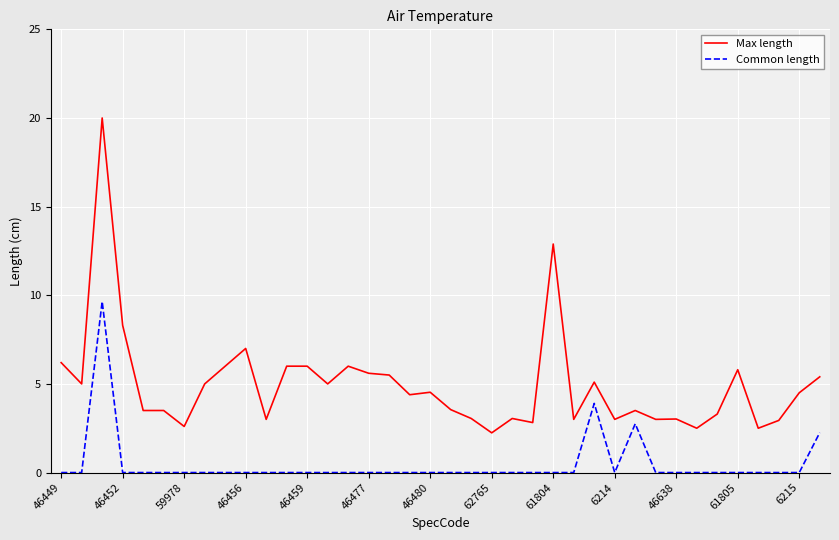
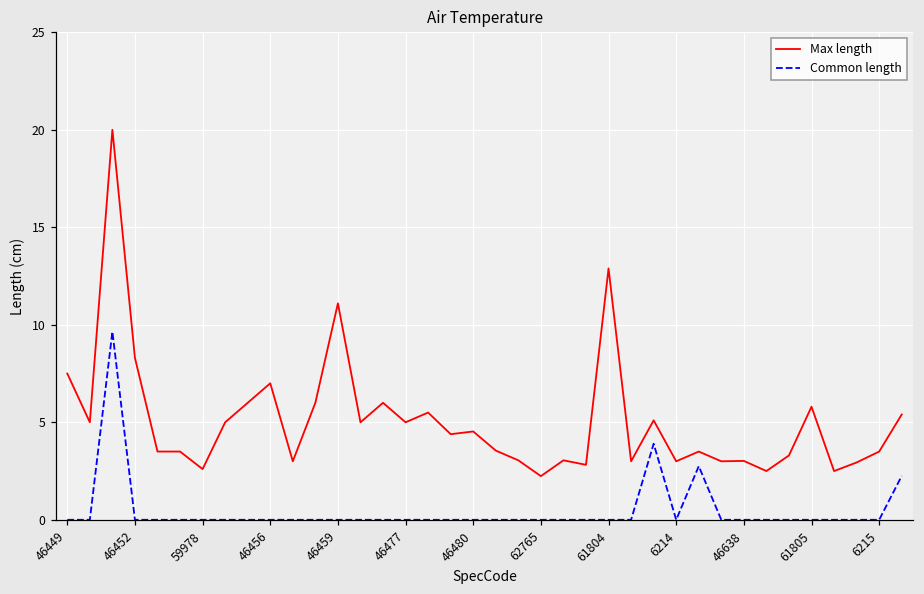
Max length, 46449: 6.2 -> 7.5
Max length, 46459: 6.0 -> 11.1
Max length, 46477: 5.6 -> 5.0
Max length, 6215: 4.5 -> 3.5
